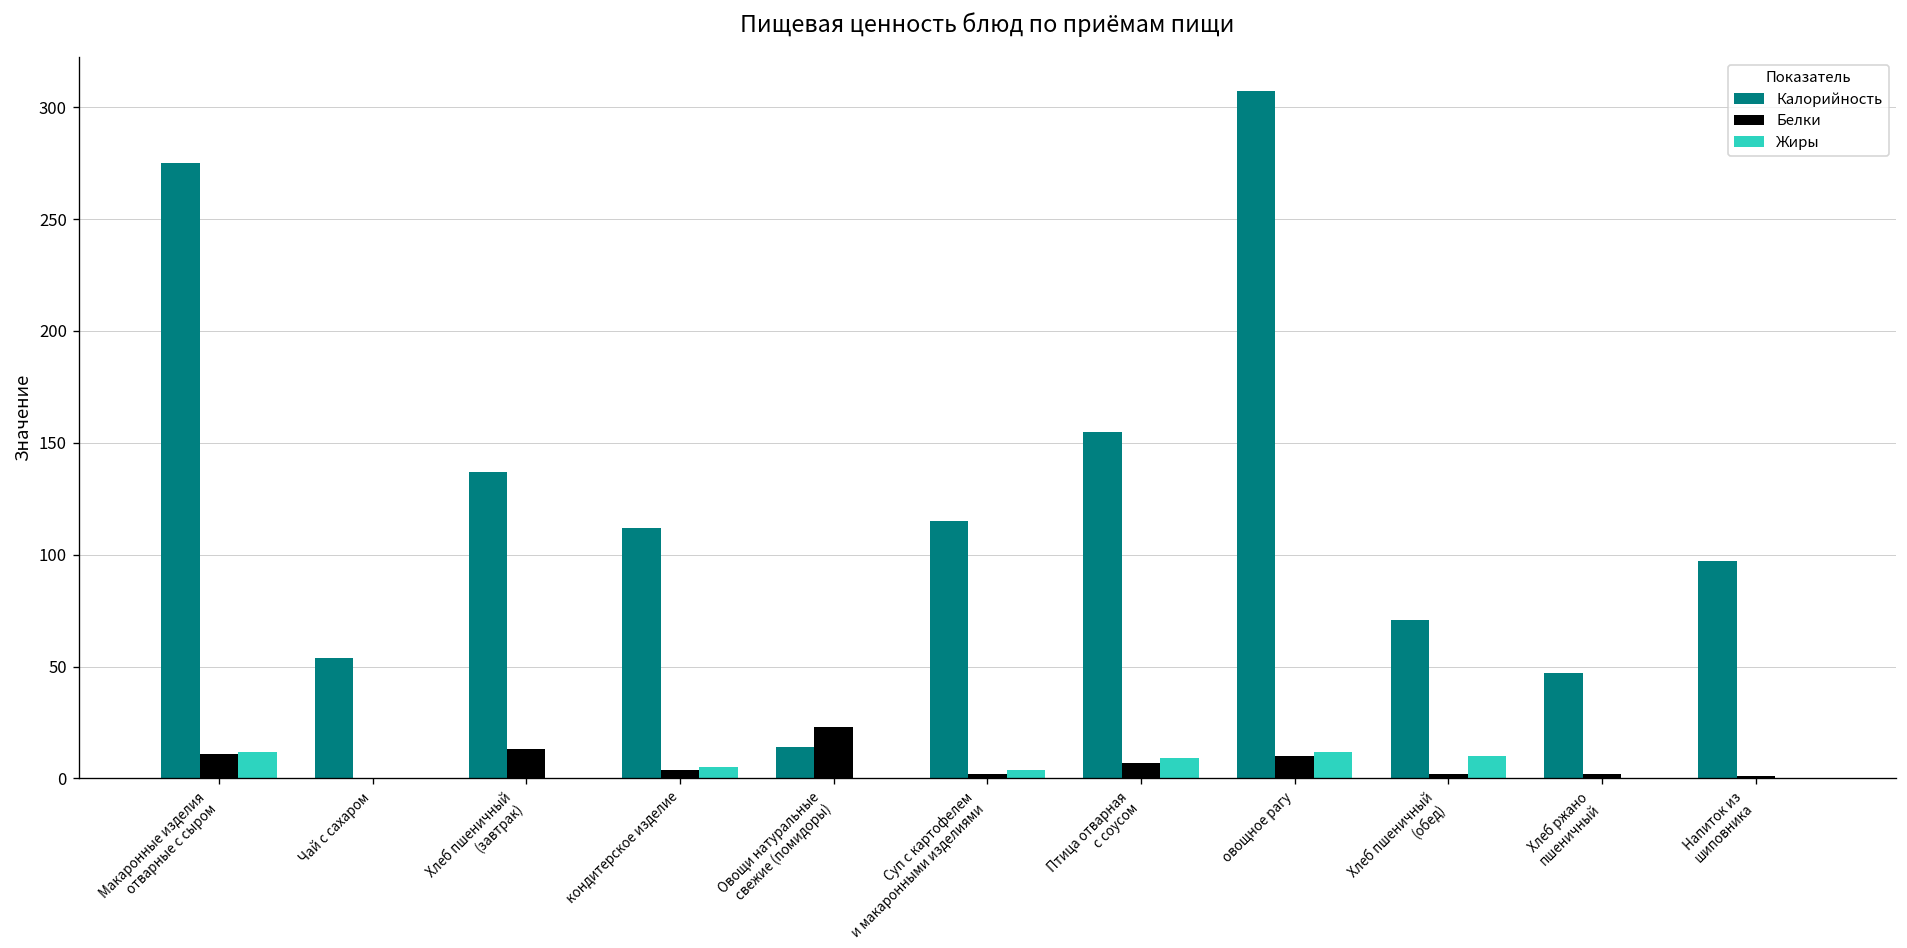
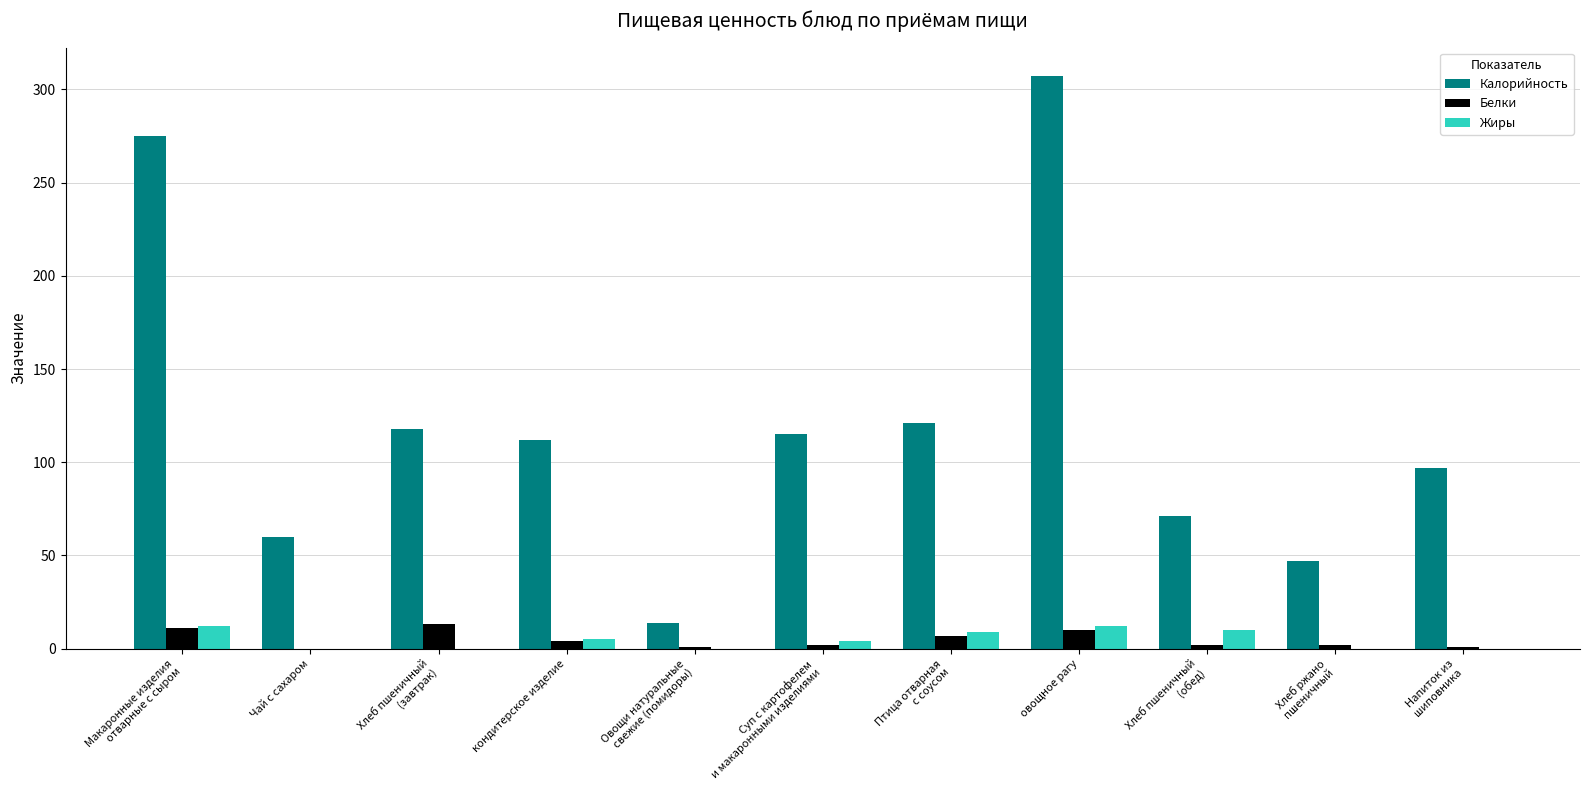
Калорийность, Чай с сахаром: 54 -> 60
Калорийность, Хлеб пшеничный (завтрак): 137 -> 118
Белки, Овощи натуральные свежие (помидоры): 23 -> 1
Калорийность, Птица отварная с соусом: 155 -> 121
